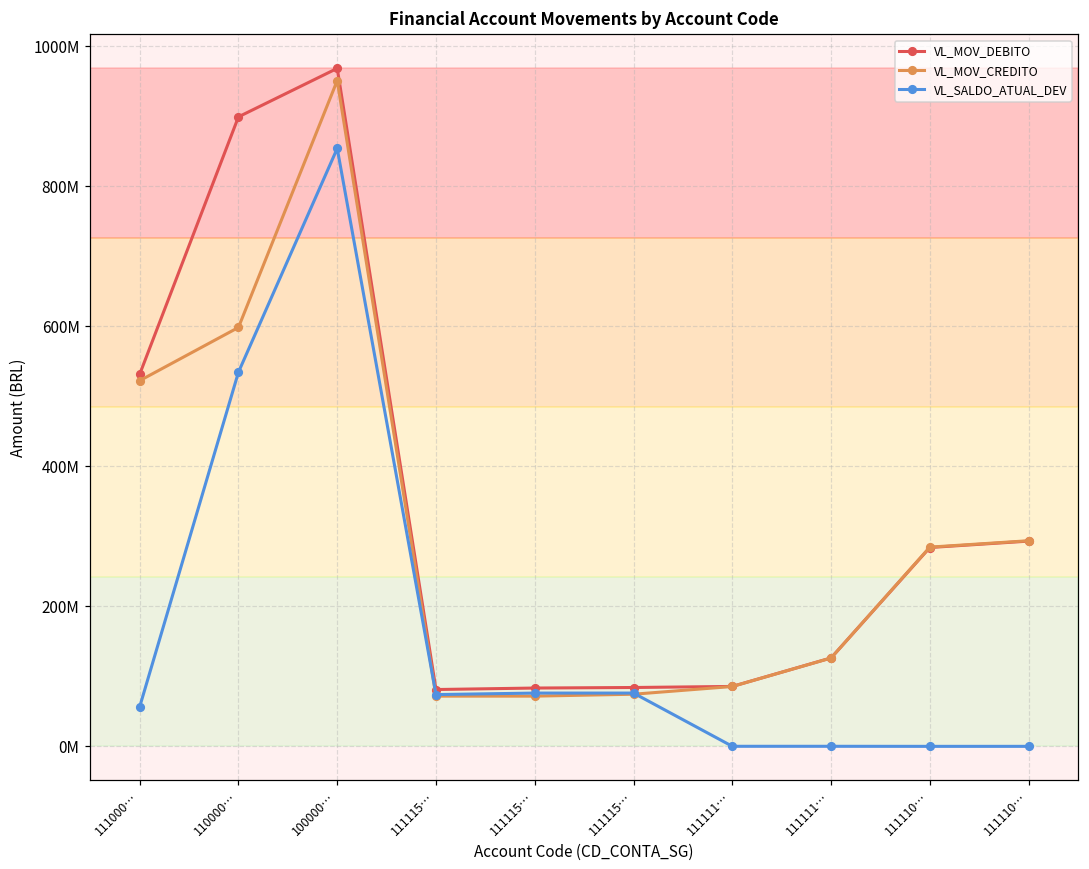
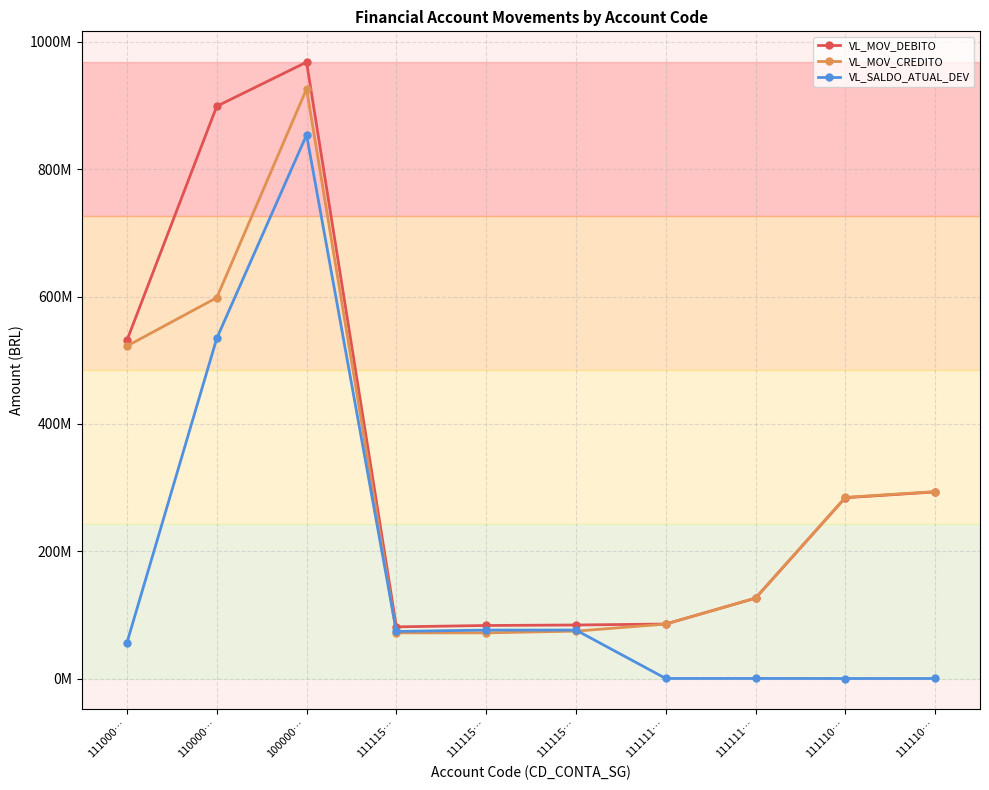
VL_MOV_CREDITO, 100000…: 950000000 -> 930000000
